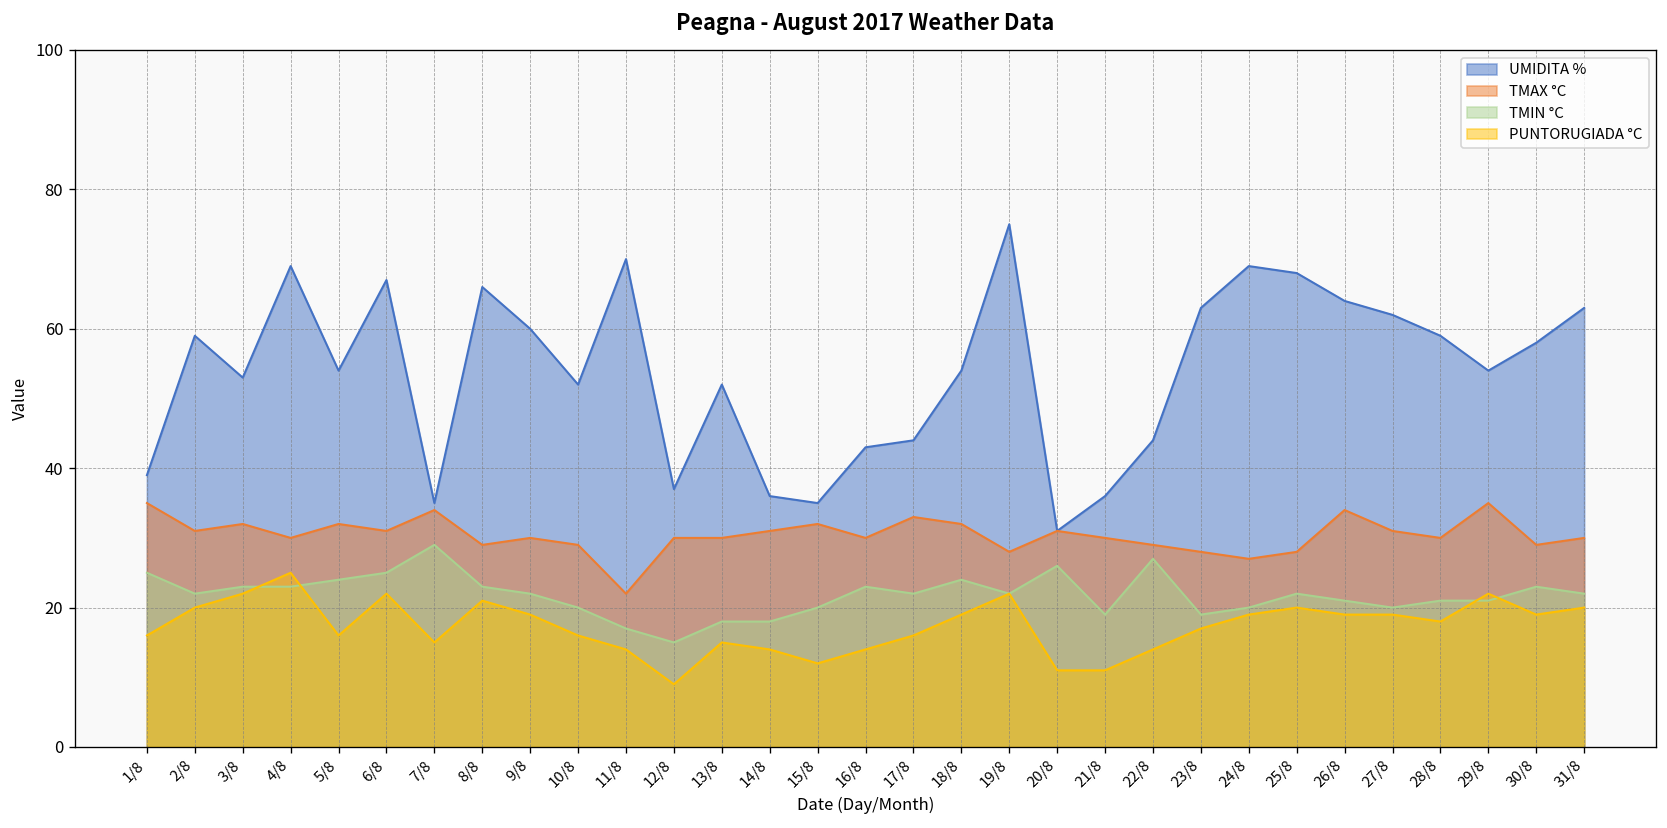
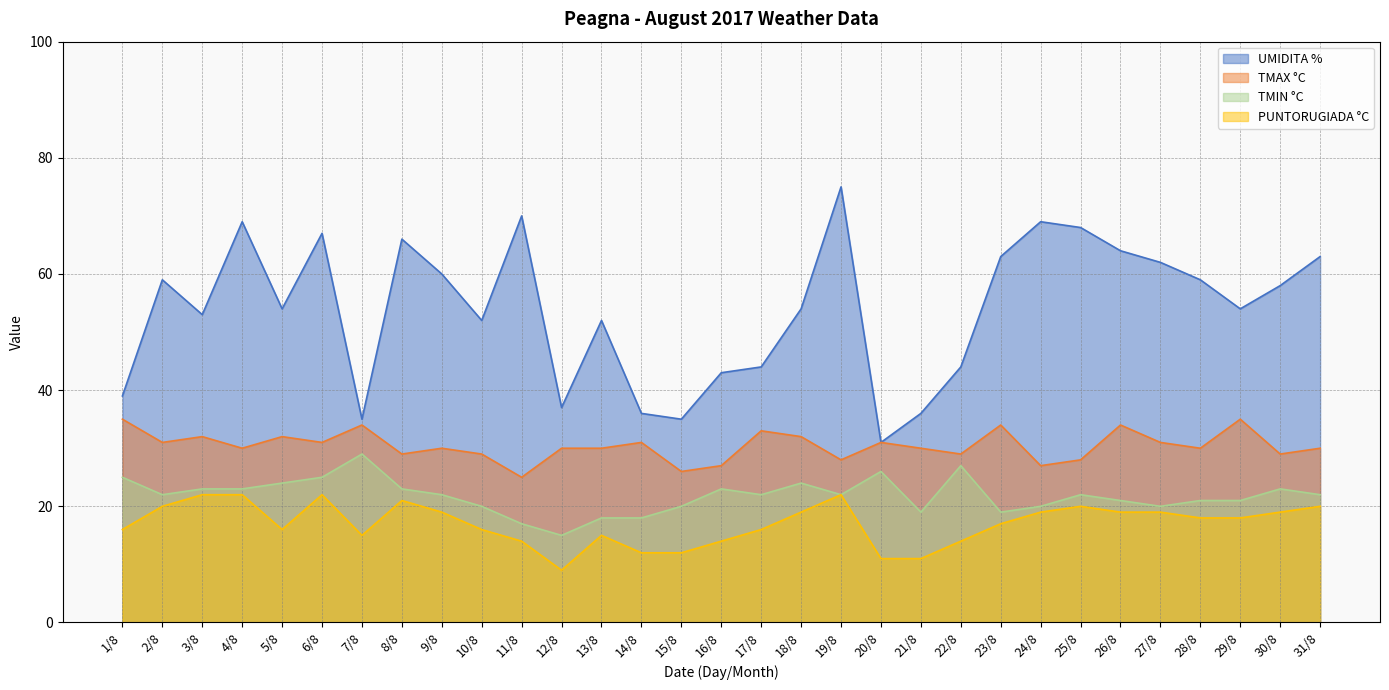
PUNTORUGIADA °C, 4/8: 25 -> 22
TMAX °C, 11/8: 22 -> 25
PUNTORUGIADA °C, 14/8: 14 -> 12
TMAX °C, 15/8: 32 -> 26
TMAX °C, 16/8: 30 -> 27
TMAX °C, 23/8: 28 -> 34
PUNTORUGIADA °C, 29/8: 22 -> 18
